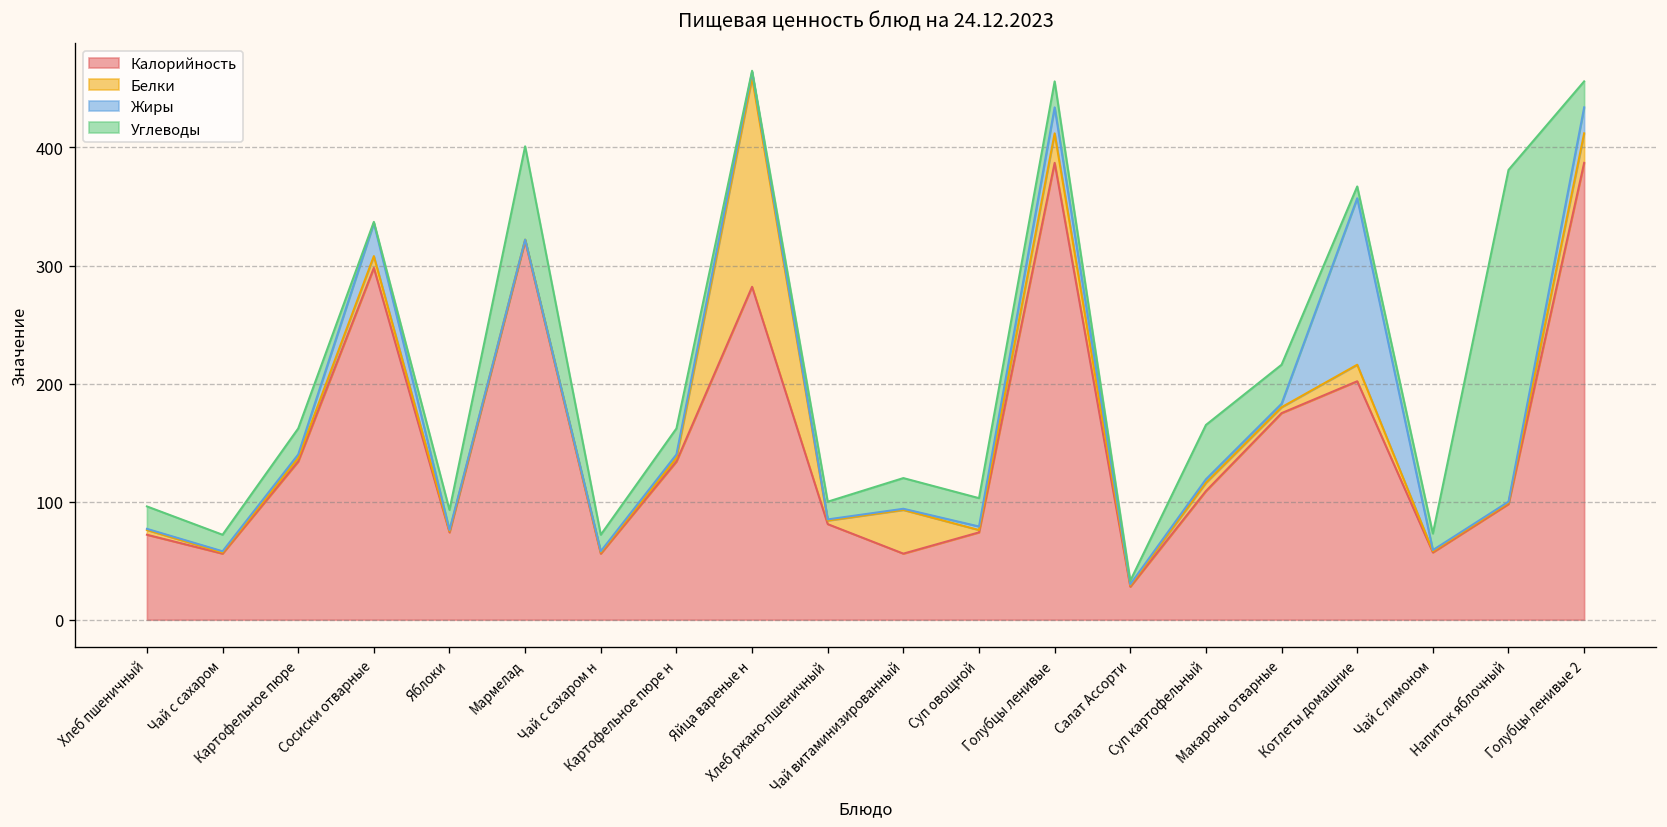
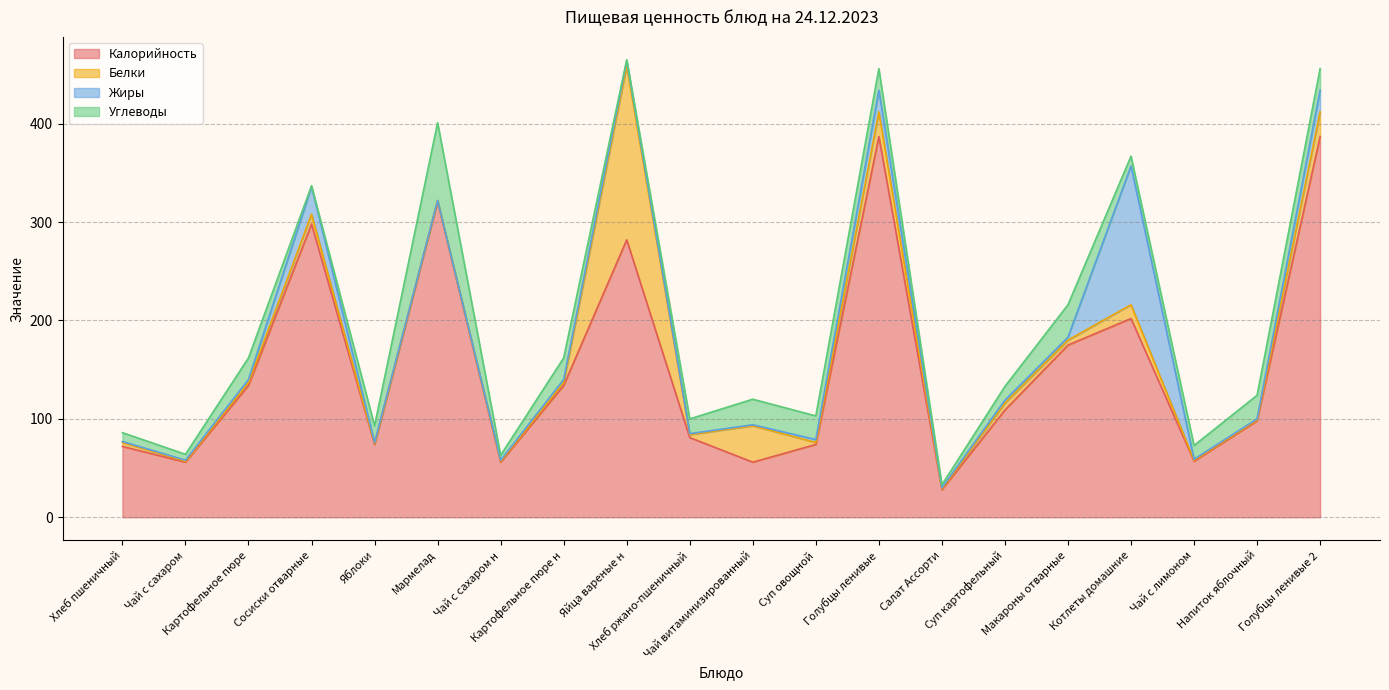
Углеводы, Хлеб пшеничный: 20 -> 10
Углеводы, Чай с сахаром: 14 -> 6
Углеводы, Чай с сахаром н: 14 -> 5
Углеводы, Суп картофельный: 50 -> 10
Углеводы, Напиток яблочный: 280 -> 20
